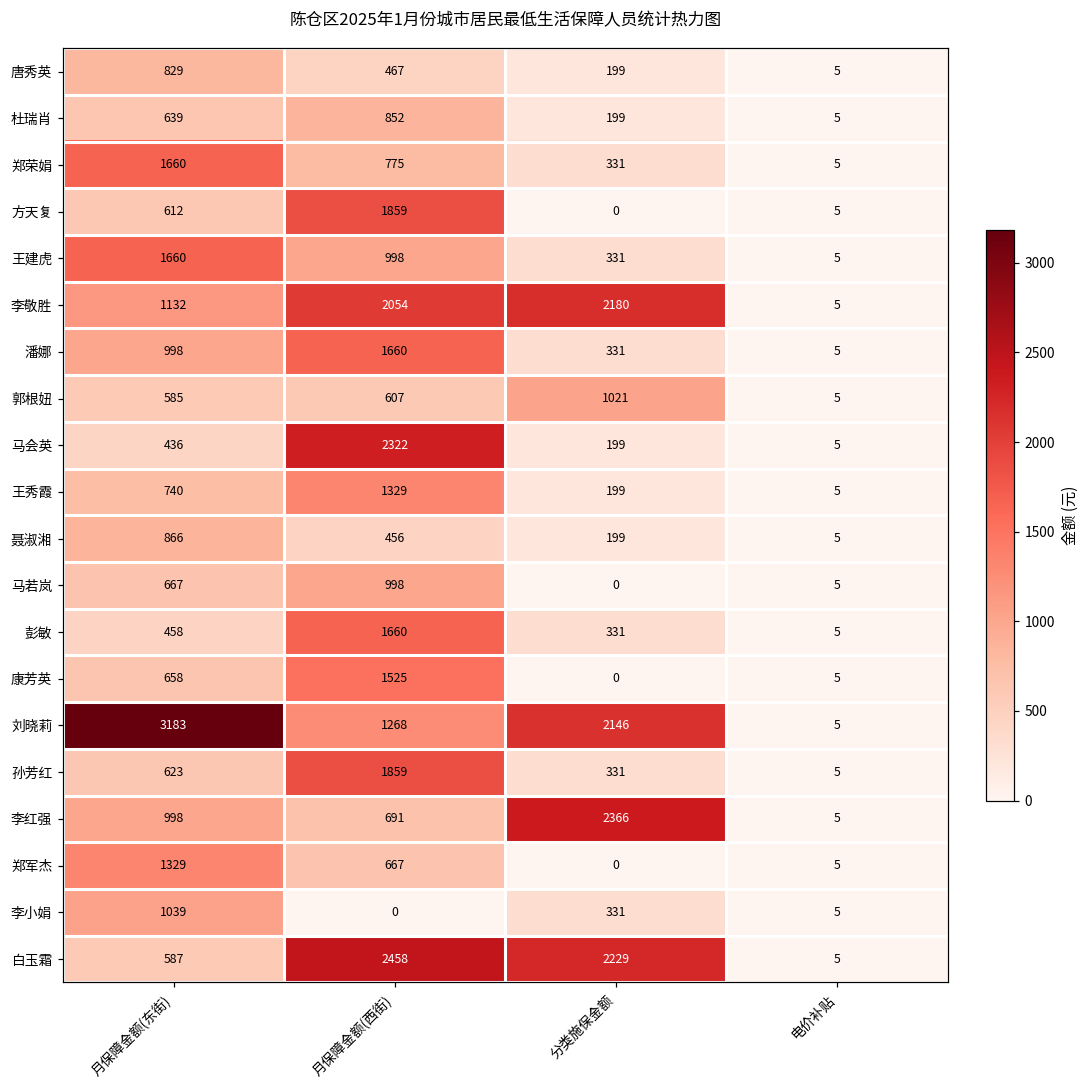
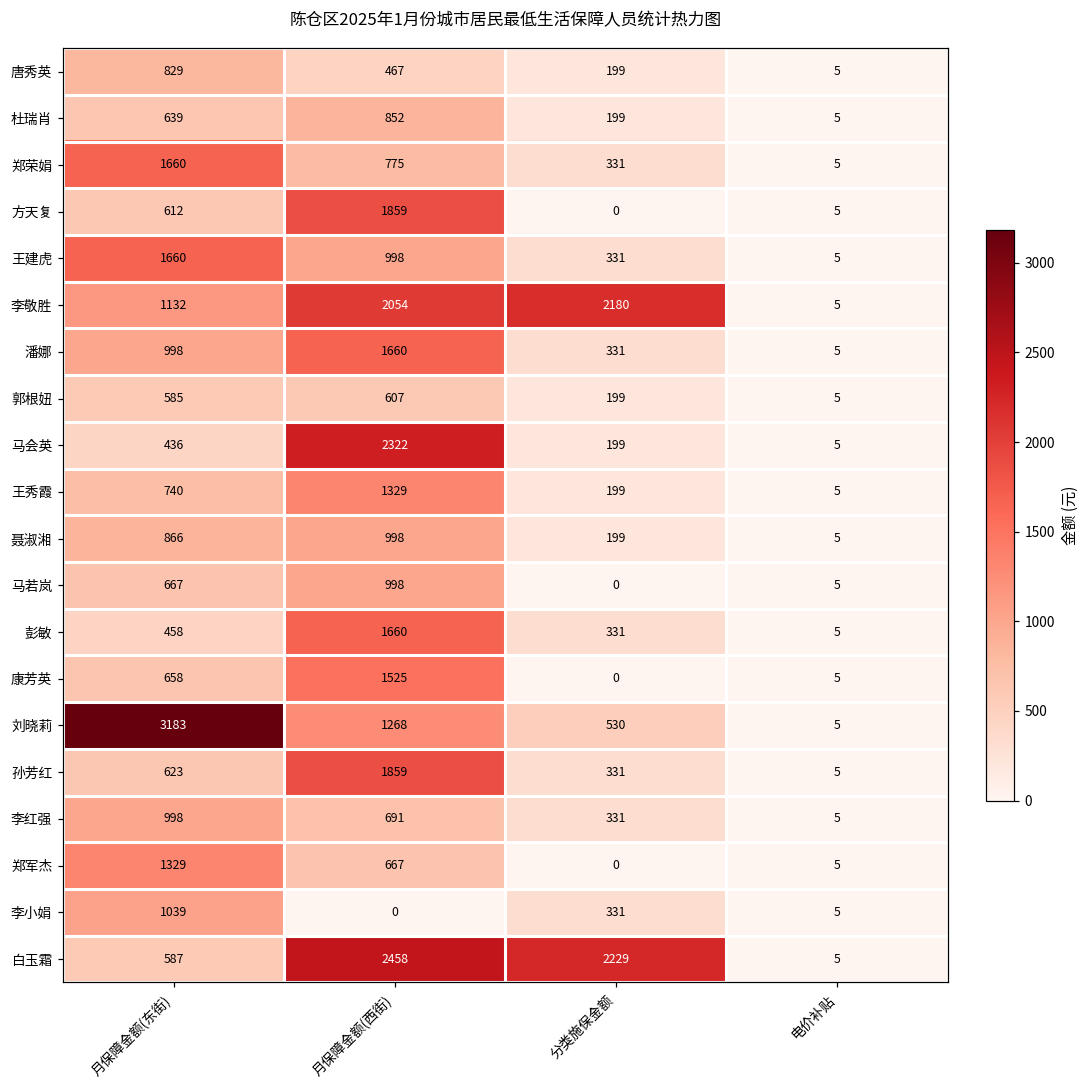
郭根妞, 分类施保金额: 1021 -> 199
聂淑湘, 月保障金额(西街): 456 -> 998
刘晓莉, 分类施保金额: 2146 -> 530
李红强, 分类施保金额: 2366 -> 331
